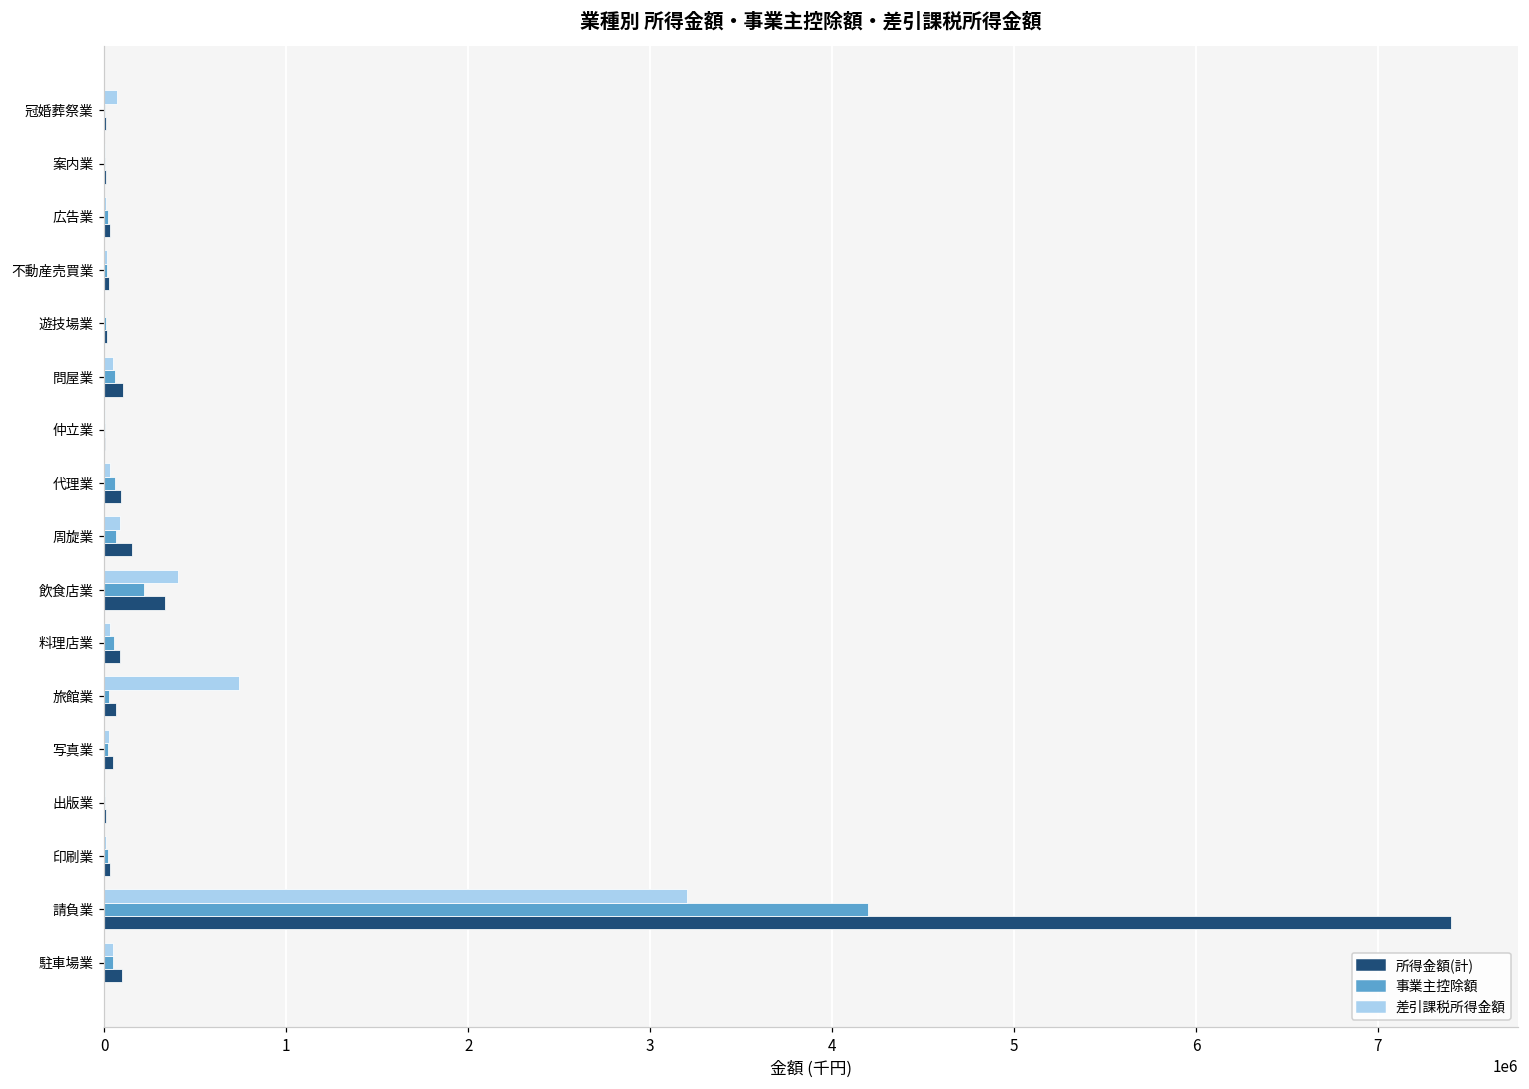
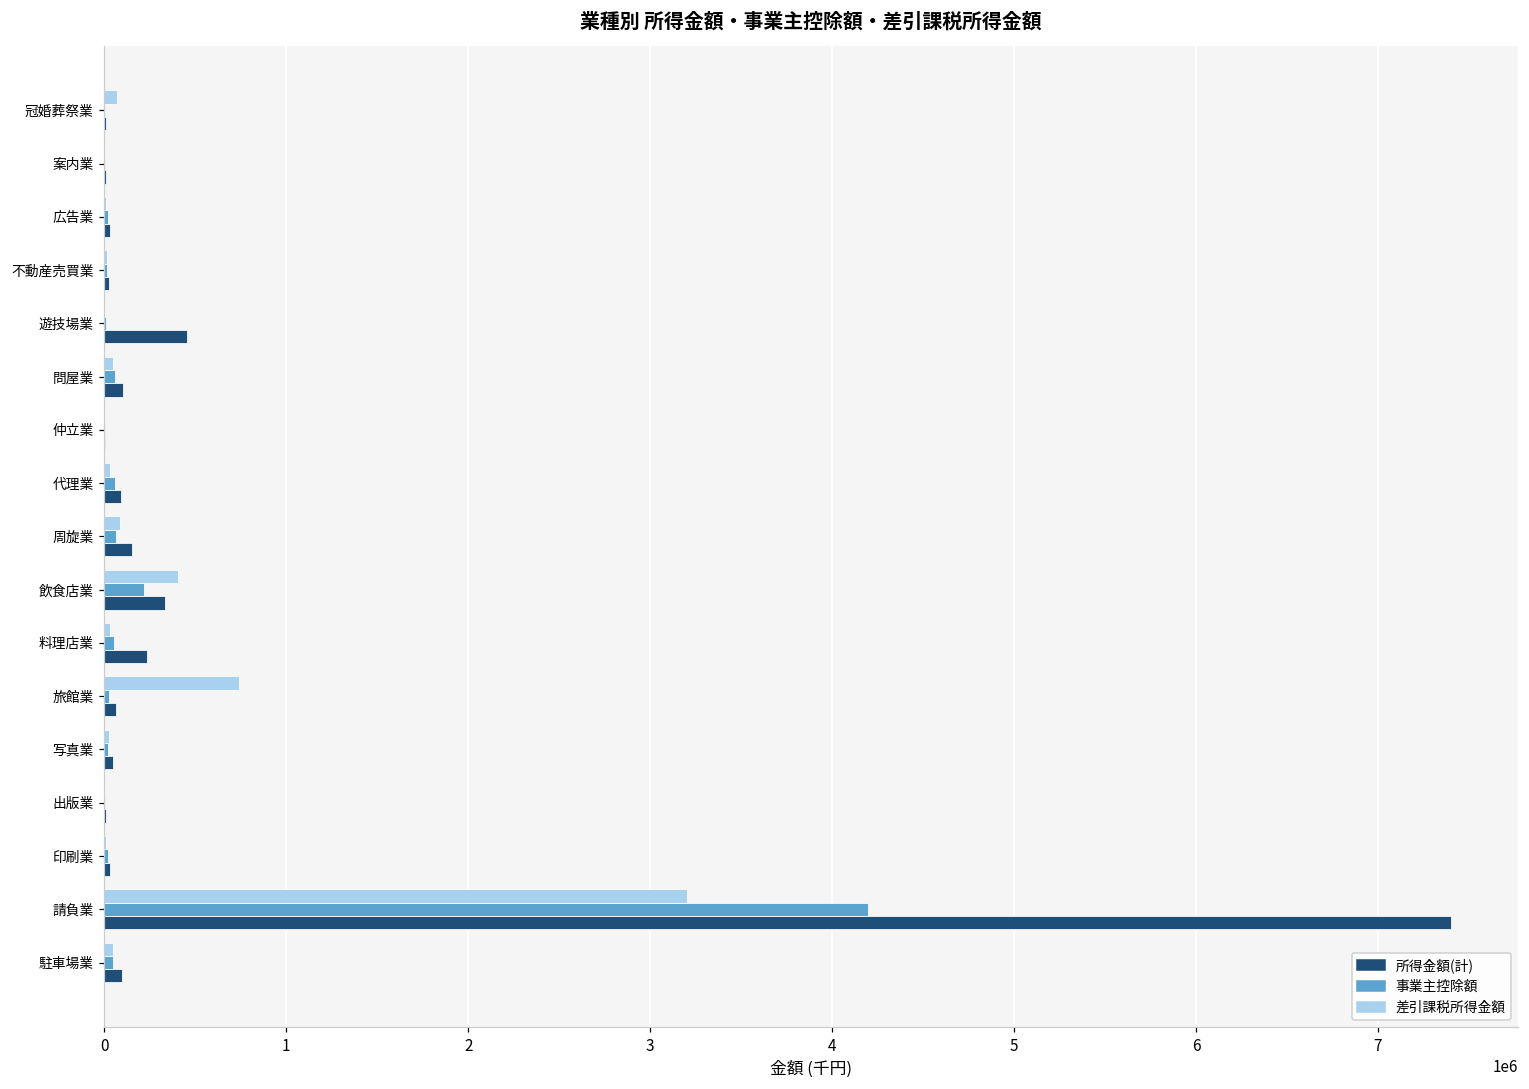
所得金額(計), 遊技場業: 20000 -> 460000
所得金額(計), 料理店業: 80000 -> 240000
